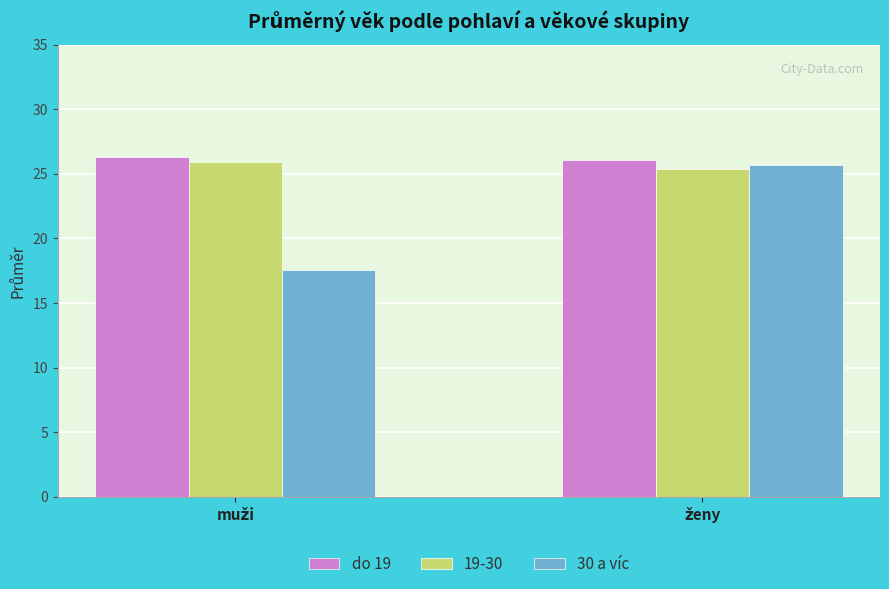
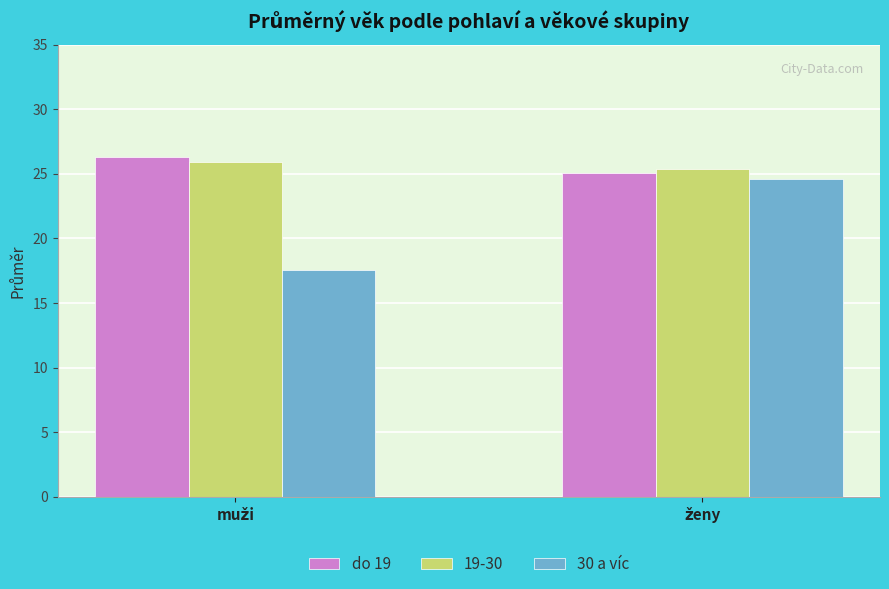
do 19, ženy: 26.1 -> 25.0
30 a víc, ženy: 25.7 -> 24.6
